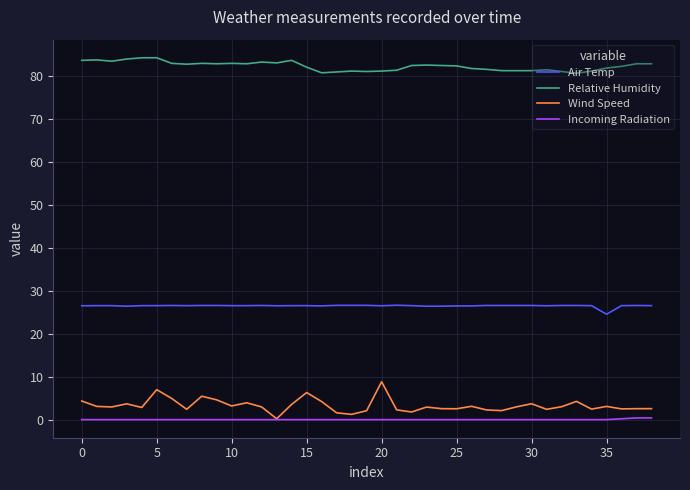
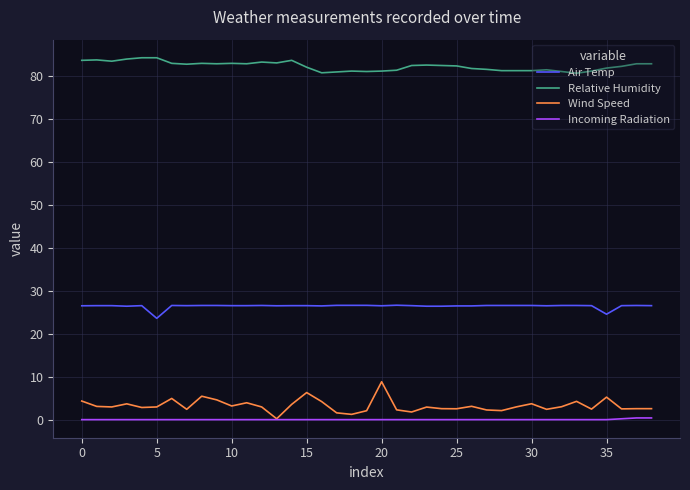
Air Temp, 5: 27 -> 24
Wind Speed, 5: 7 -> 3
Wind Speed, 35: 3 -> 5
